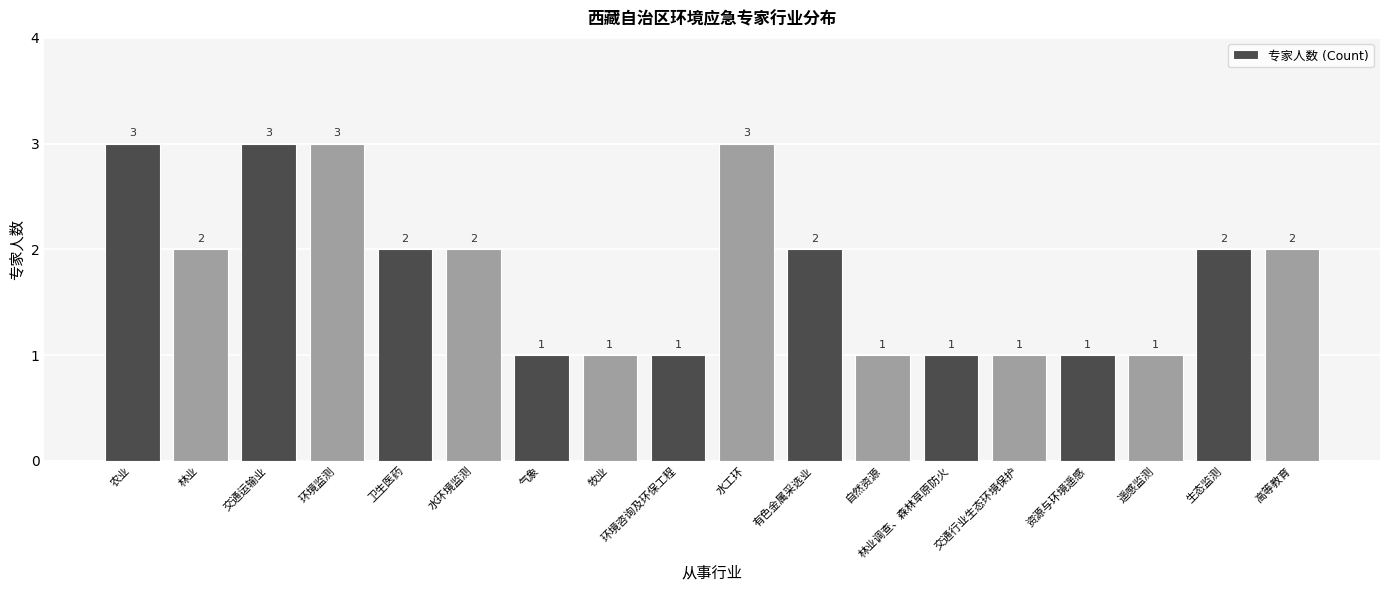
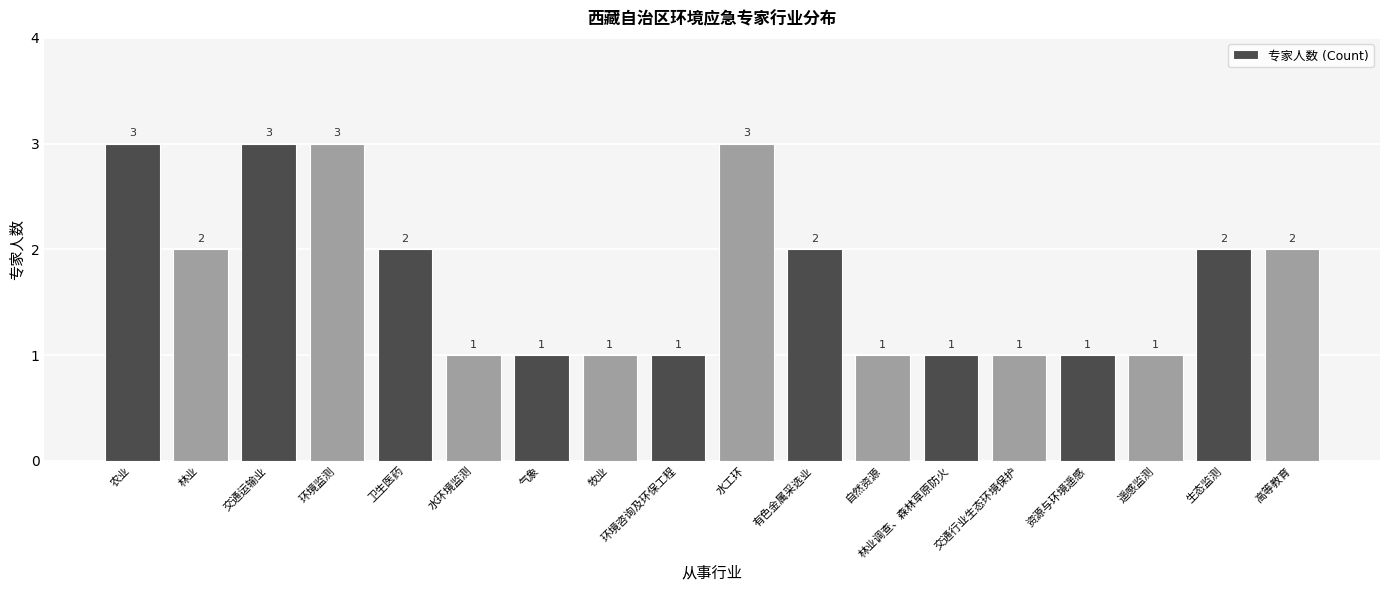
水环境监测: 2 -> 1
